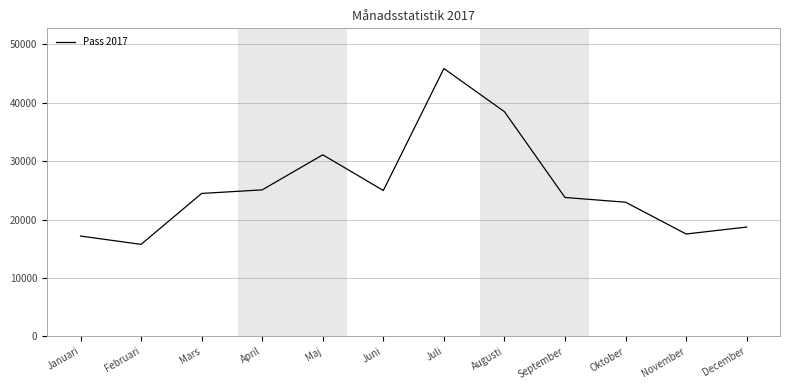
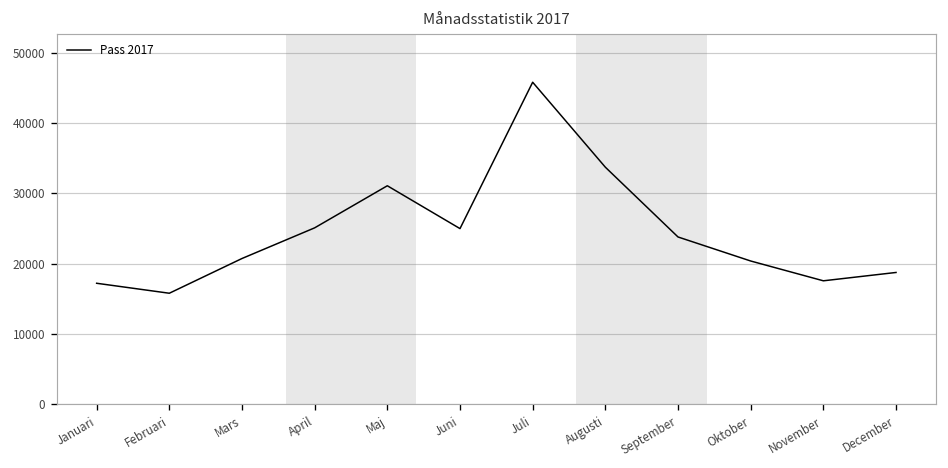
Mars: 24000 -> 21000
Augusti: 38000 -> 34000
Oktober: 23000 -> 20000
